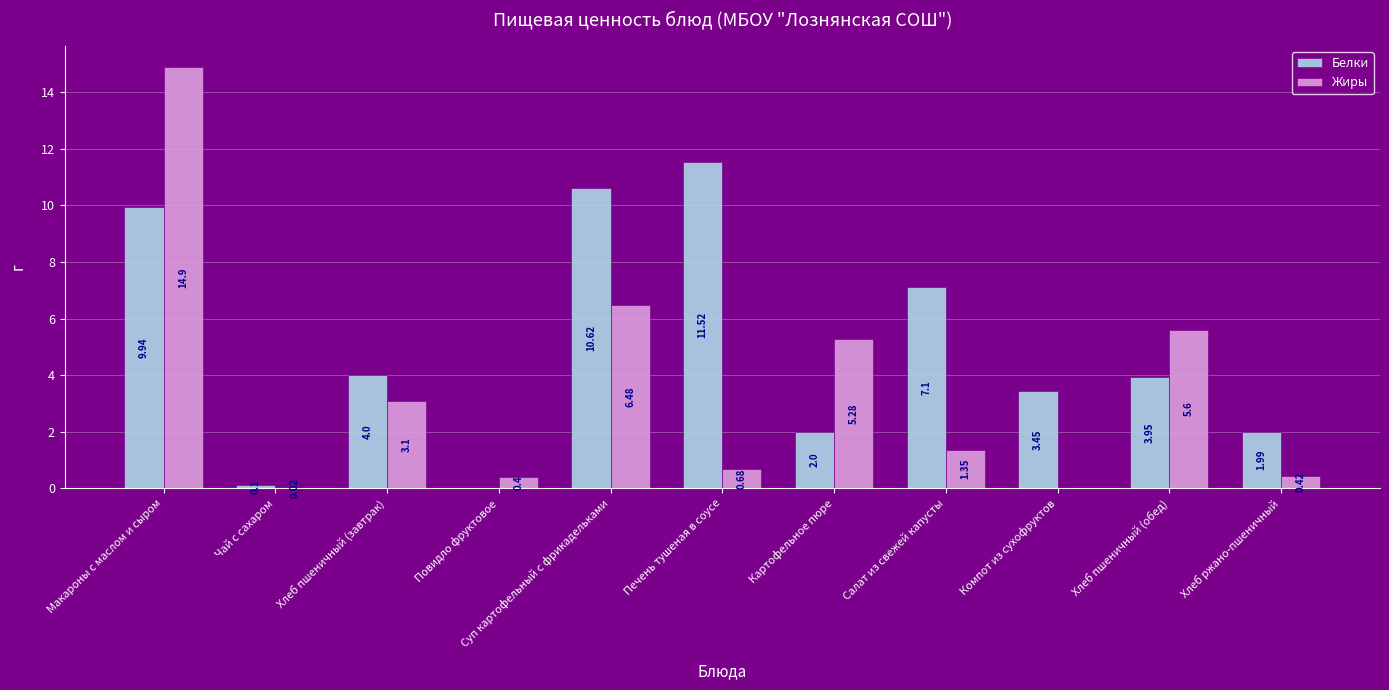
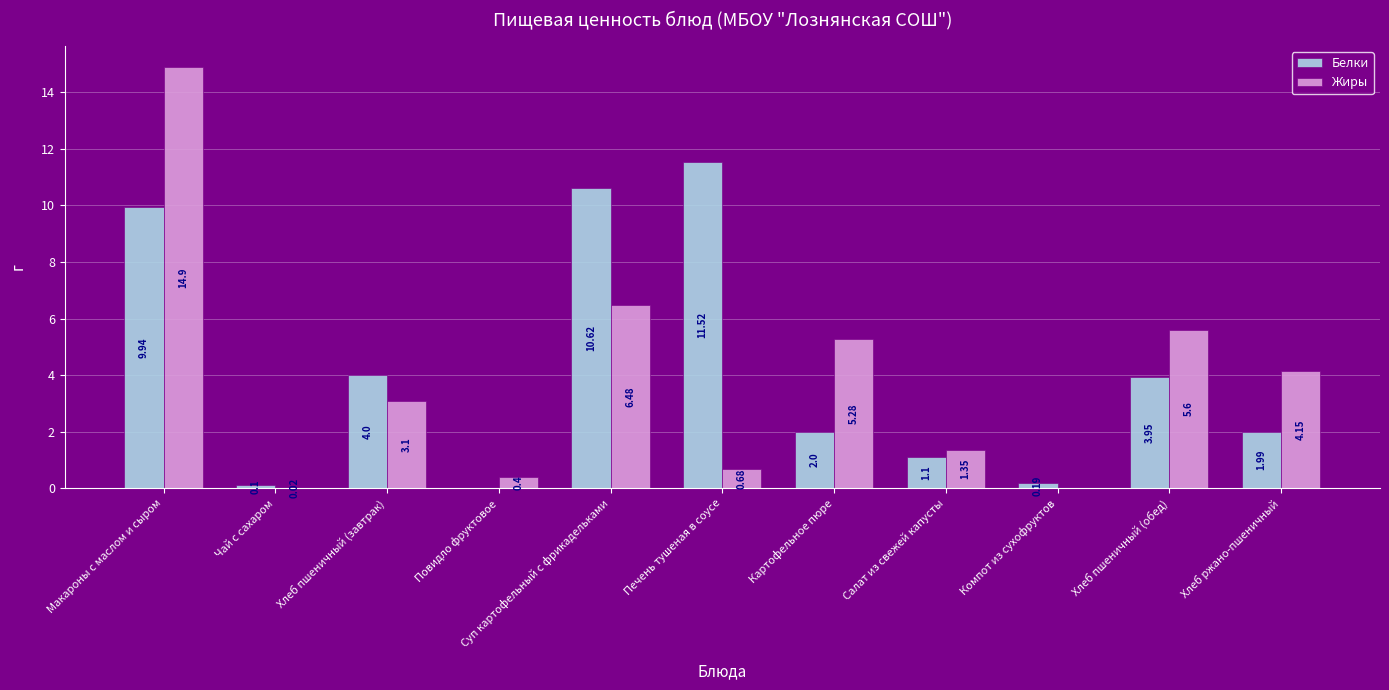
Белки, Салат из свежей капусты: 7.1 -> 1.1
Белки, Компот из сухофруктов: 3.45 -> 0.19
Жиры, Хлеб ржано-пшеничный: 0.42 -> 4.15
